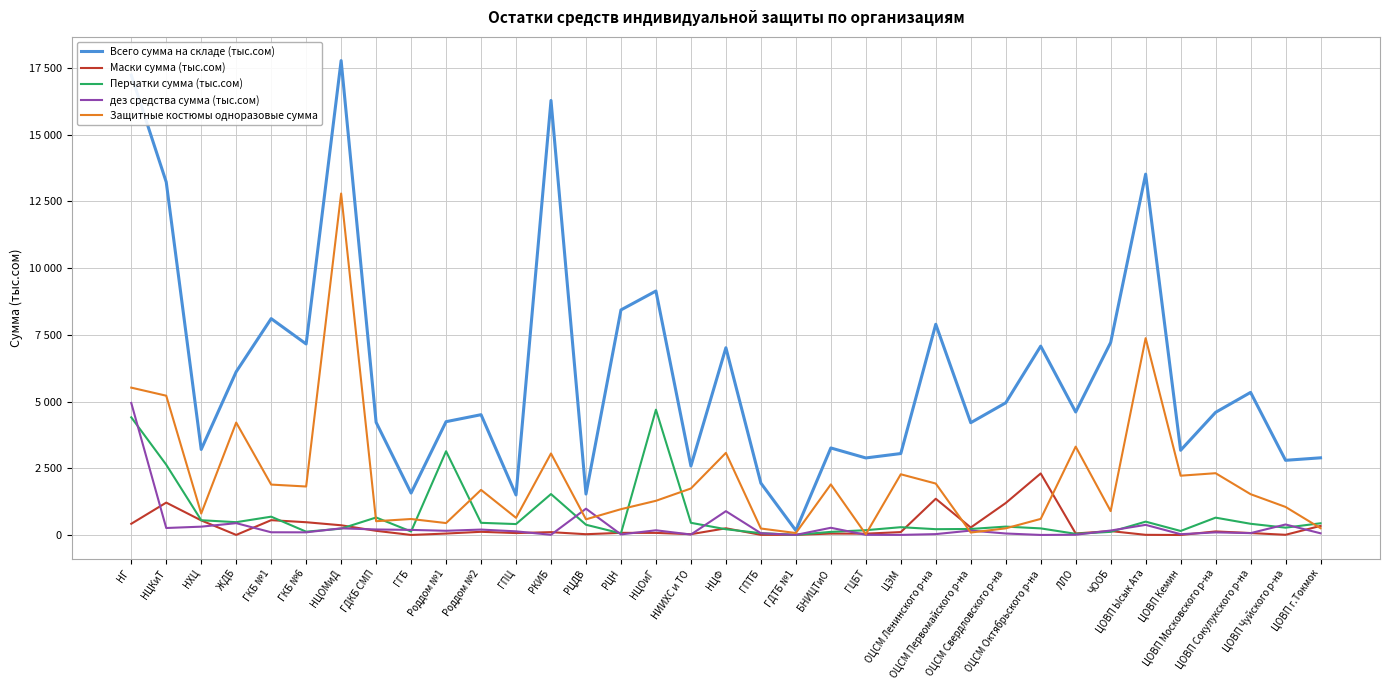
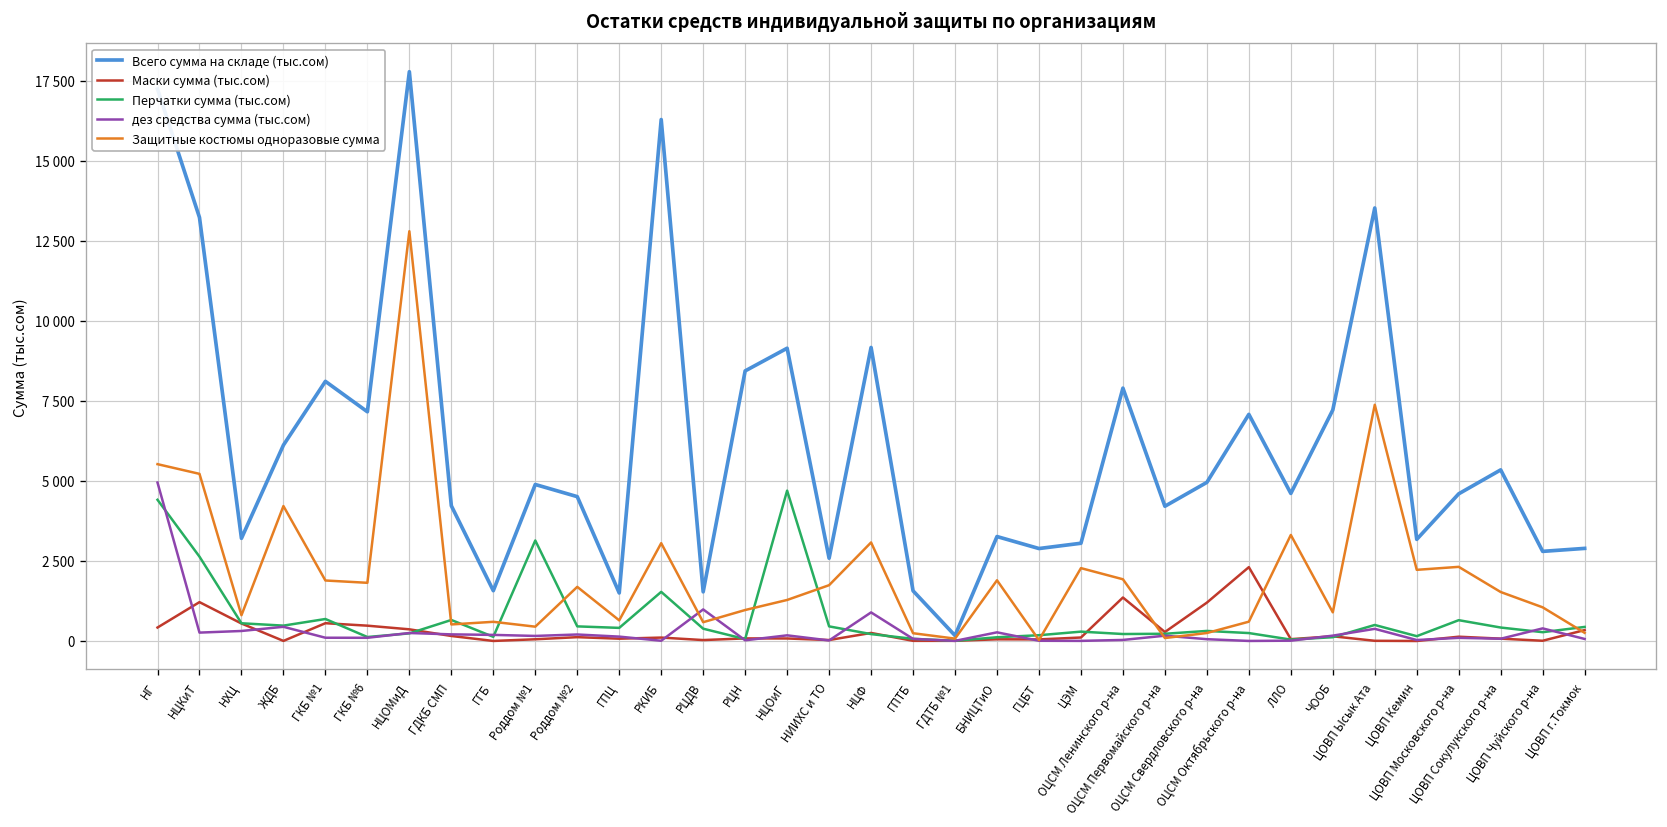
Всего сумма на складе (тыс.сом), Роддом №1: 4200 -> 4900
Всего сумма на складе (тыс.сом), НЦФ: 7000 -> 9200
Всего сумма на складе (тыс.сом), ГПТБ: 1900 -> 1600
